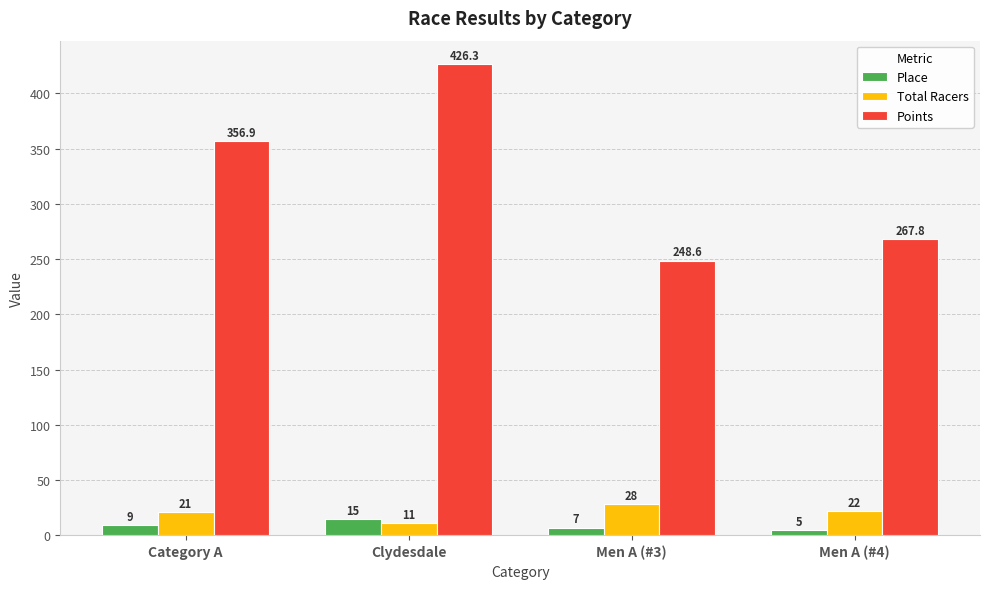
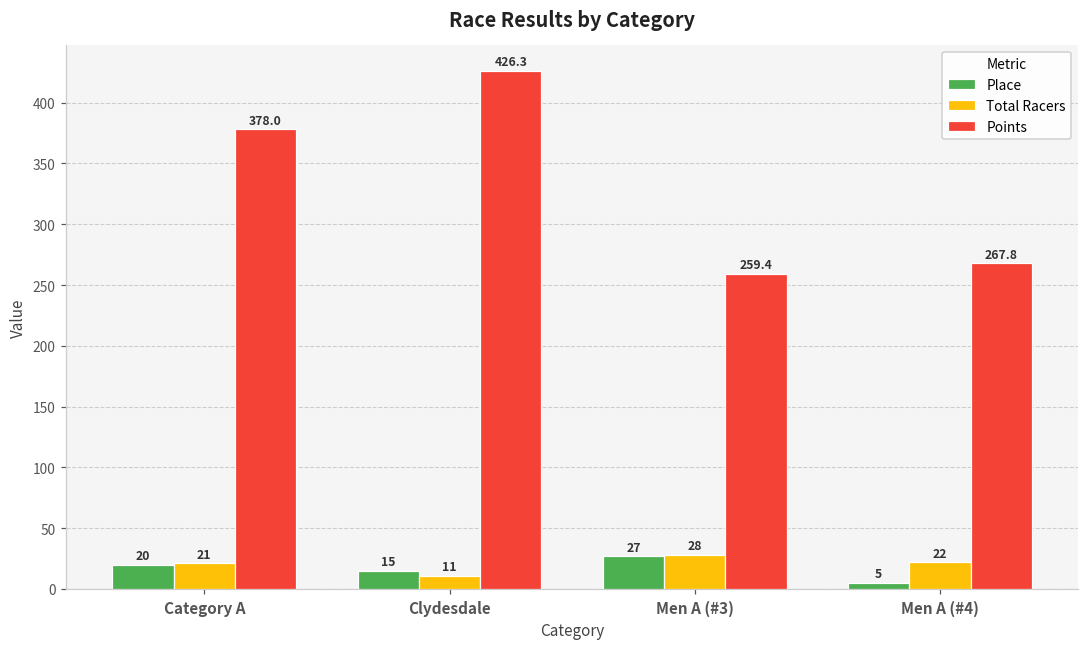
Place, Category A: 9 -> 20
Points, Category A: 356.9 -> 378.0
Place, Men A (#3): 7 -> 27
Points, Men A (#3): 248.6 -> 259.4
